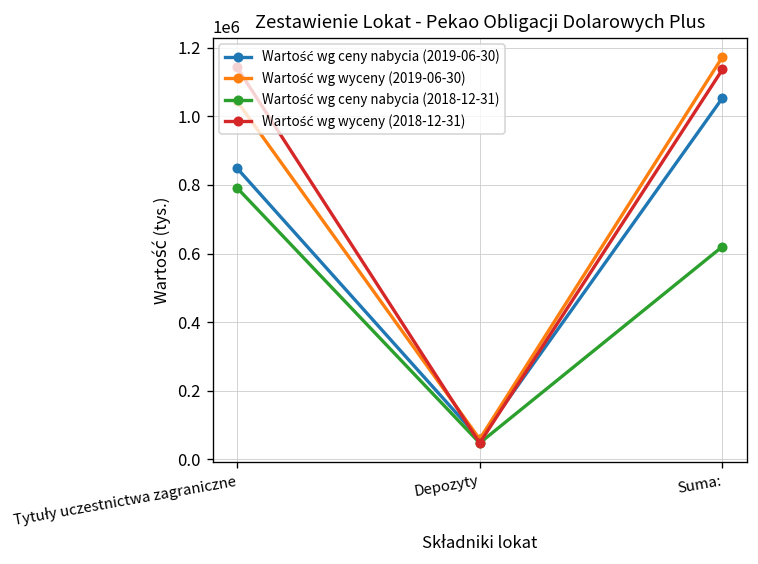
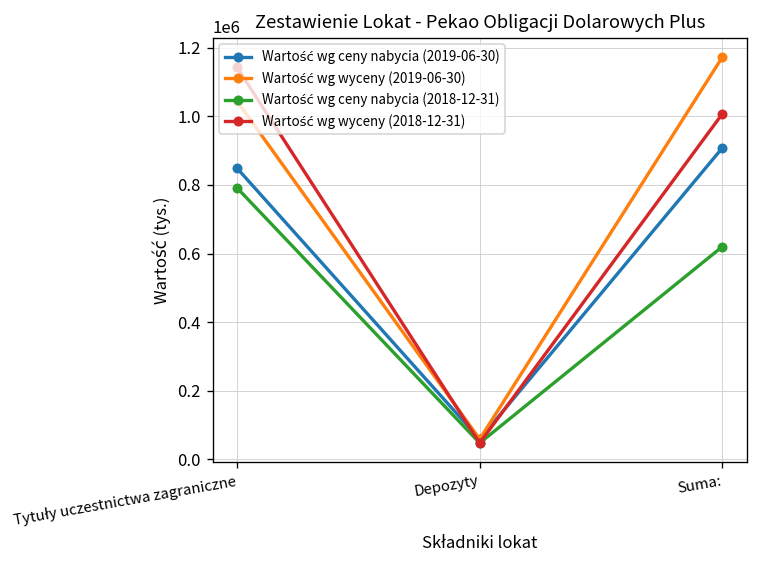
Wartość wg ceny nabycia (2019-06-30), Suma:: 1050000 -> 910000
Wartość wg wyceny (2018-12-31), Suma:: 1140000 -> 1010000
